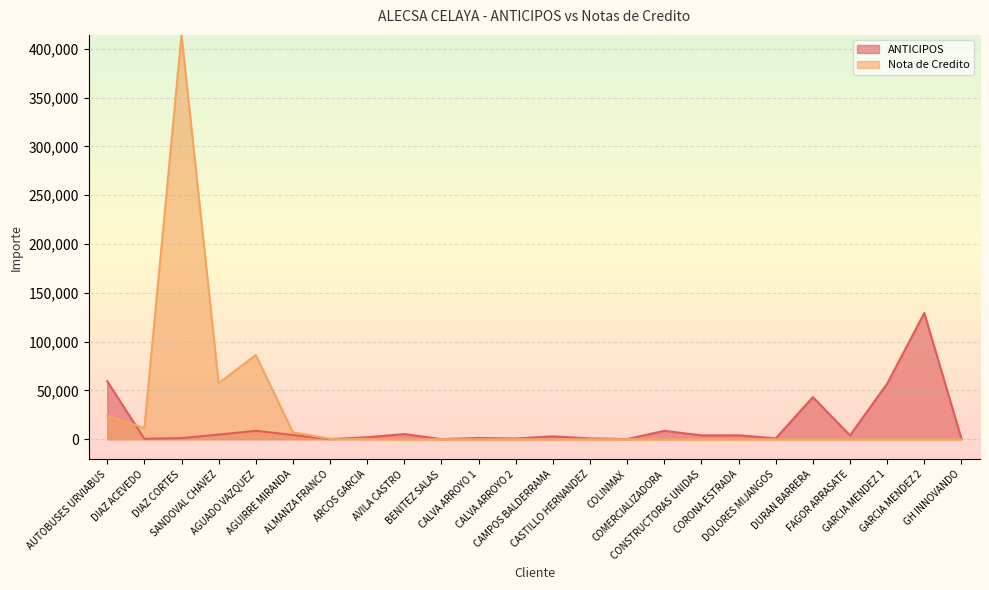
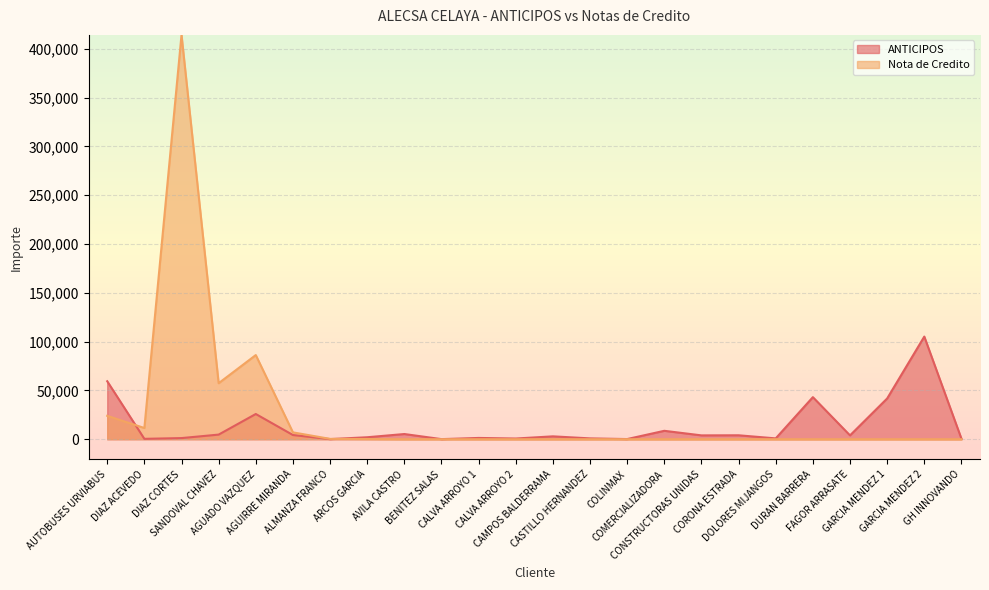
ANTICIPOS, AGUADO VAZQUEZ: 10,000 -> 30,000
ANTICIPOS, GARCIA MENDEZ 1: 60,000 -> 40,000
ANTICIPOS, GARCIA MENDEZ 2: 130,000 -> 110,000
